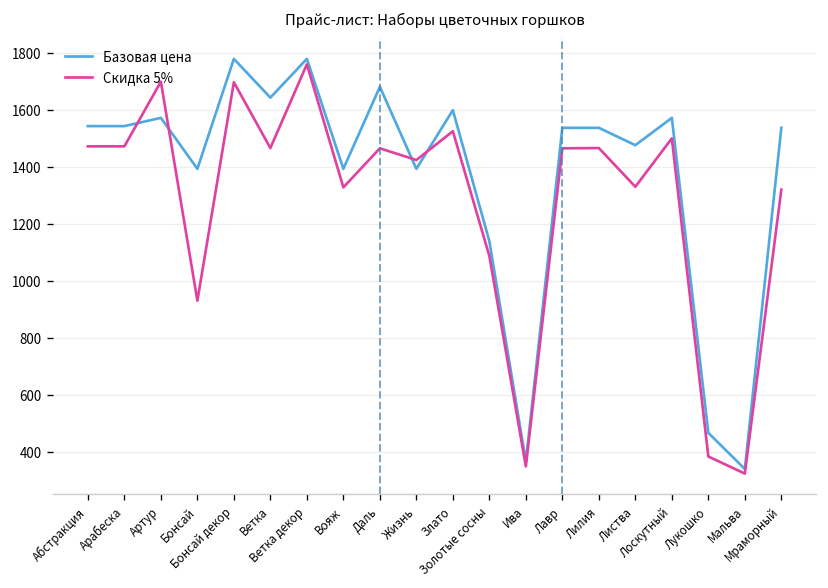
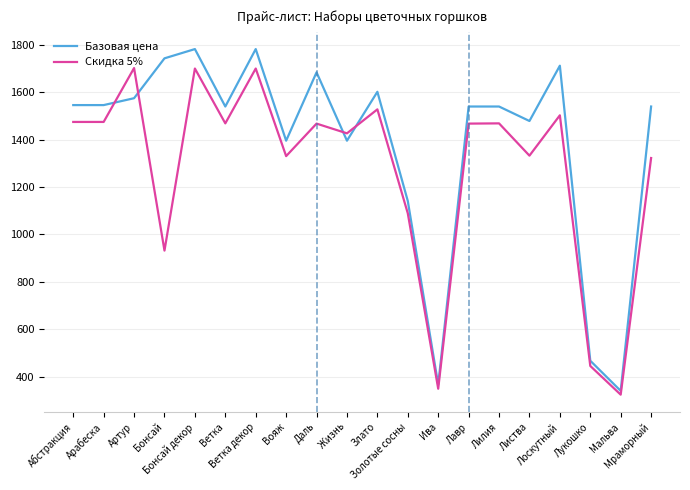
Базовая цена, Бонсай: 1400 -> 1740
Базовая цена, Ветка: 1650 -> 1540
Скидка 5%, Ветка декор: 1760 -> 1700
Базовая цена, Лоскутный: 1570 -> 1710
Скидка 5%, Лукошко: 390 -> 450
